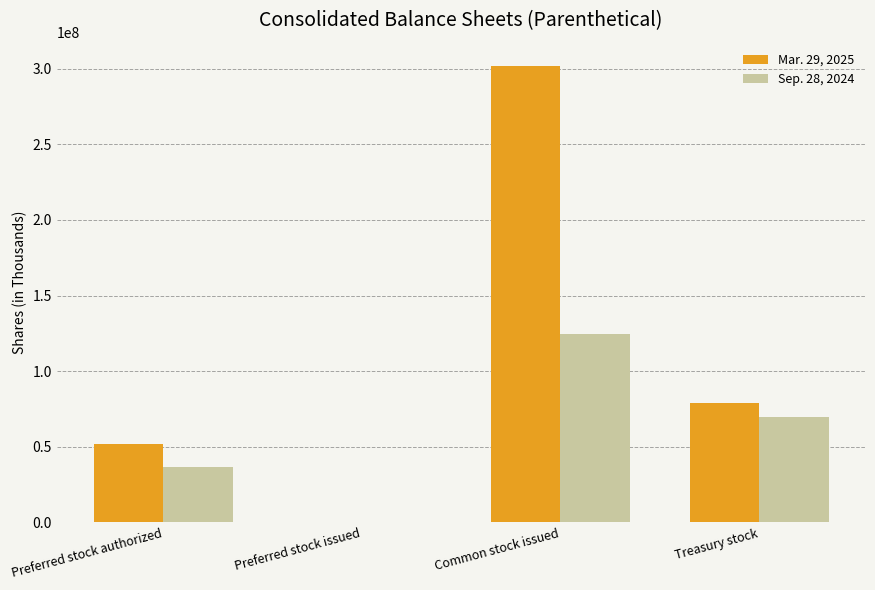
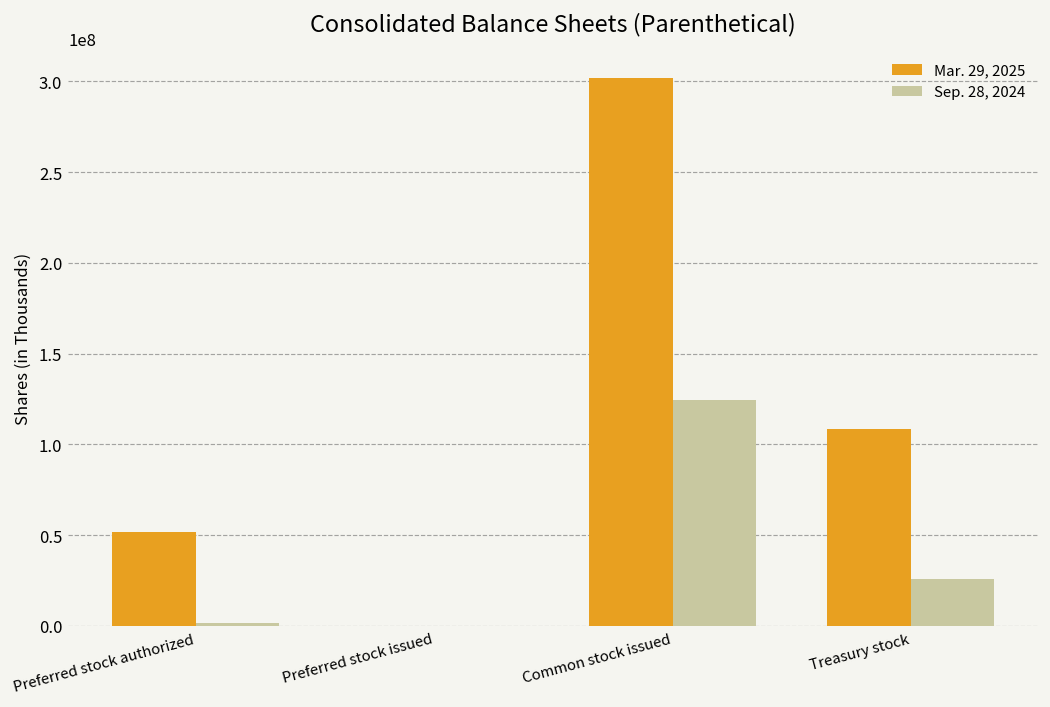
Sep. 28, 2024, Preferred stock authorized: 37000000 -> 2000000
Mar. 29, 2025, Treasury stock: 79000000 -> 109000000
Sep. 28, 2024, Treasury stock: 69000000 -> 26000000
